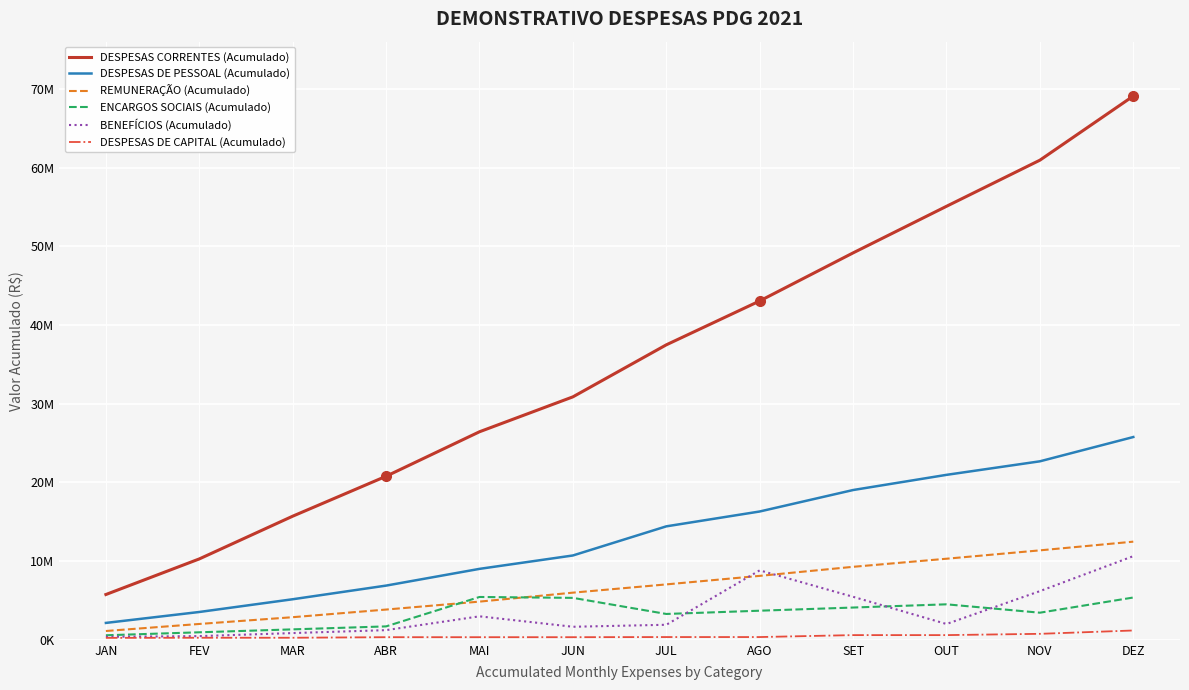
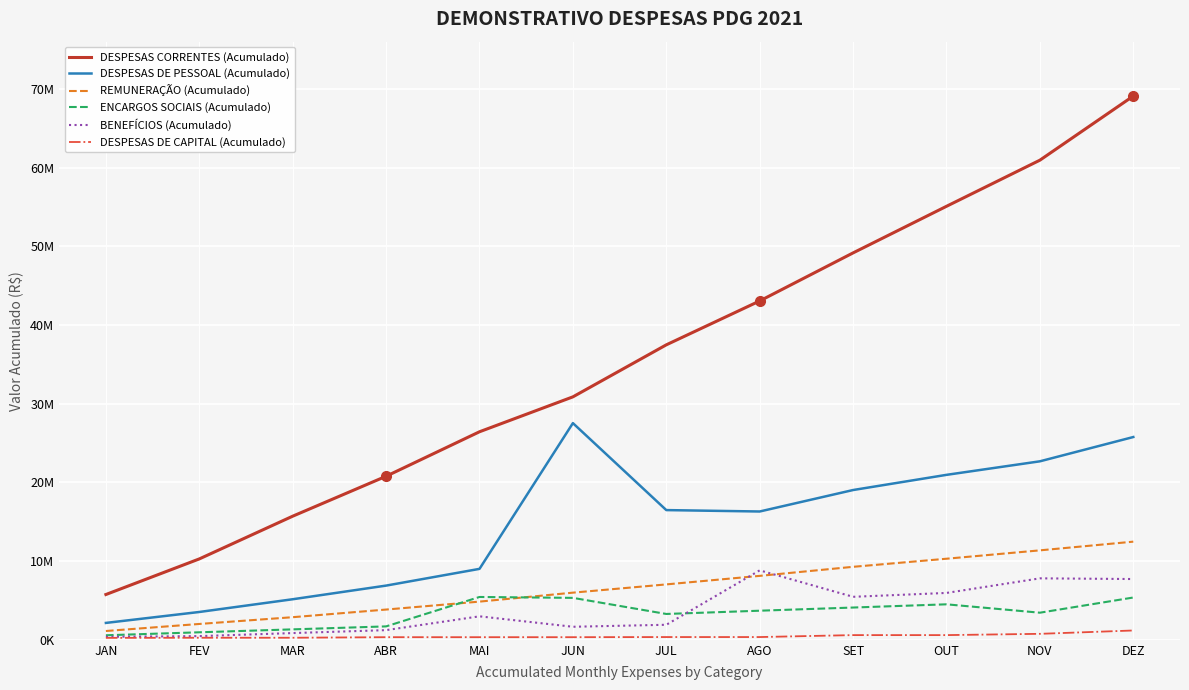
DESPESAS DE PESSOAL (Acumulado), JUN: 11000000 -> 28000000
DESPESAS DE PESSOAL (Acumulado), JUL: 14000000 -> 16000000
BENEFÍCIOS (Acumulado), OUT: 2000000 -> 6000000
BENEFÍCIOS (Acumulado), NOV: 6000000 -> 8000000
BENEFÍCIOS (Acumulado), DEZ: 11000000 -> 8000000
